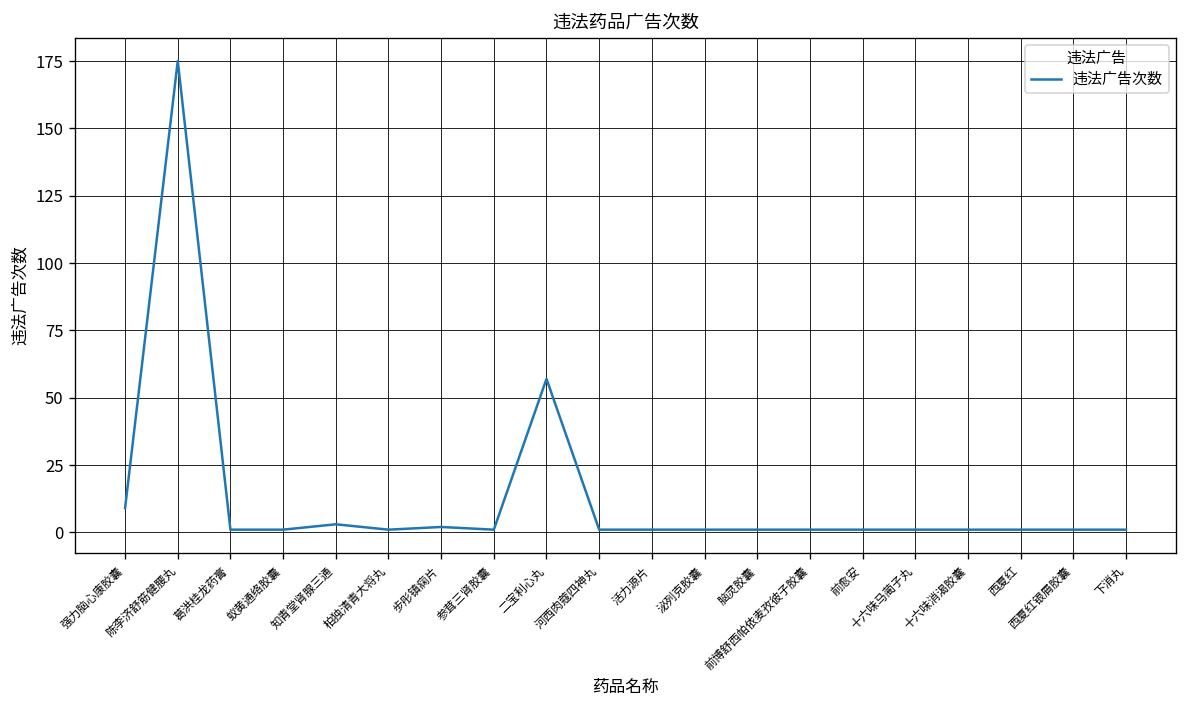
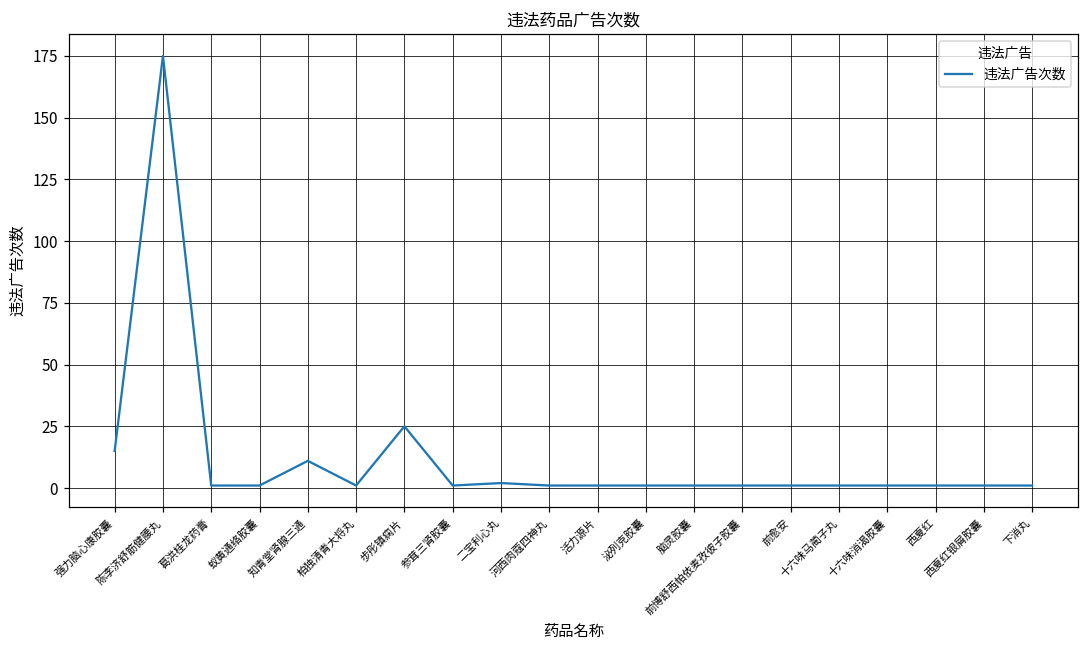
强力脑心康胶囊: 9 -> 15
知青堂肾腺三通: 3 -> 11
步彤镇痫片: 2 -> 25
二宝利心丸: 57 -> 2
